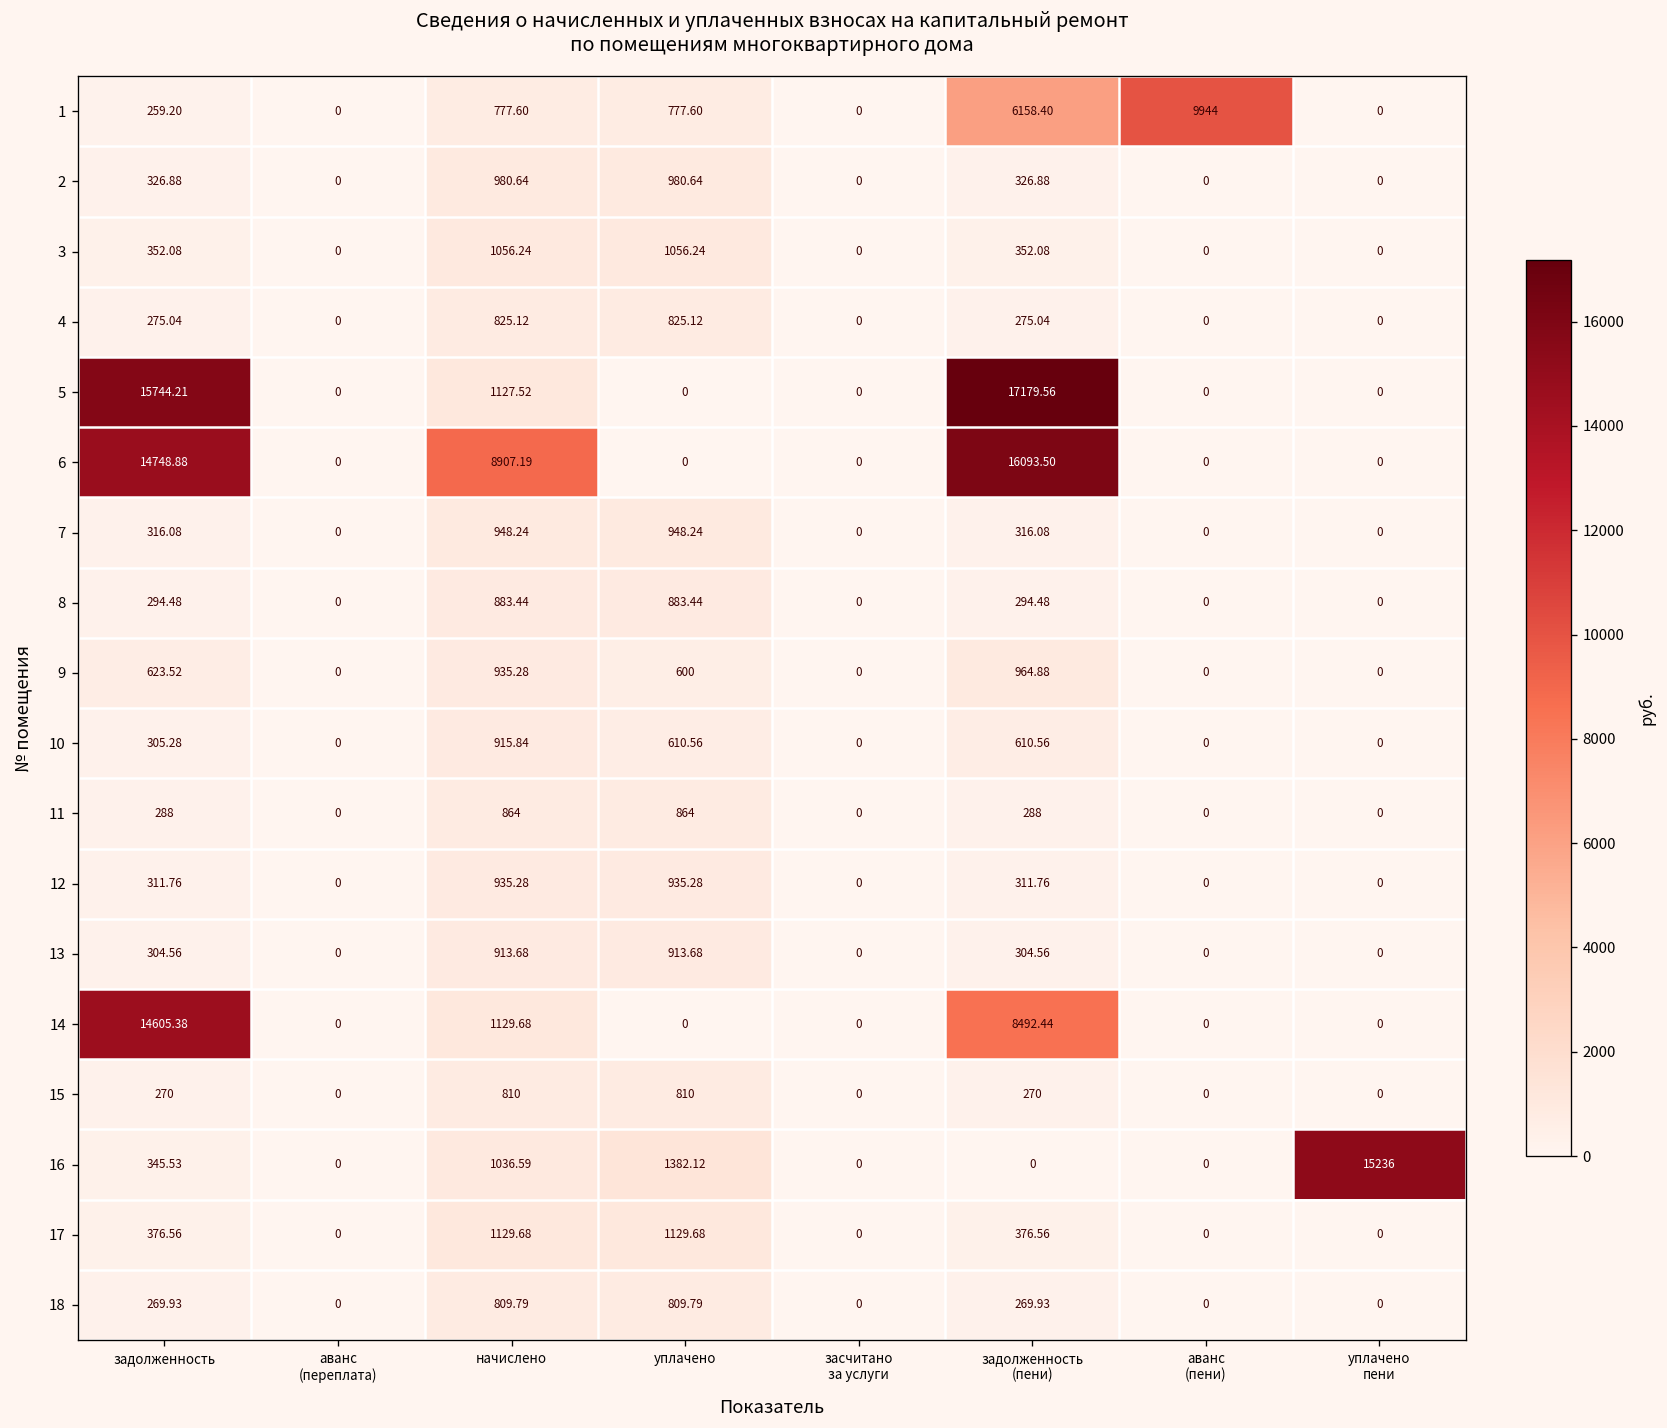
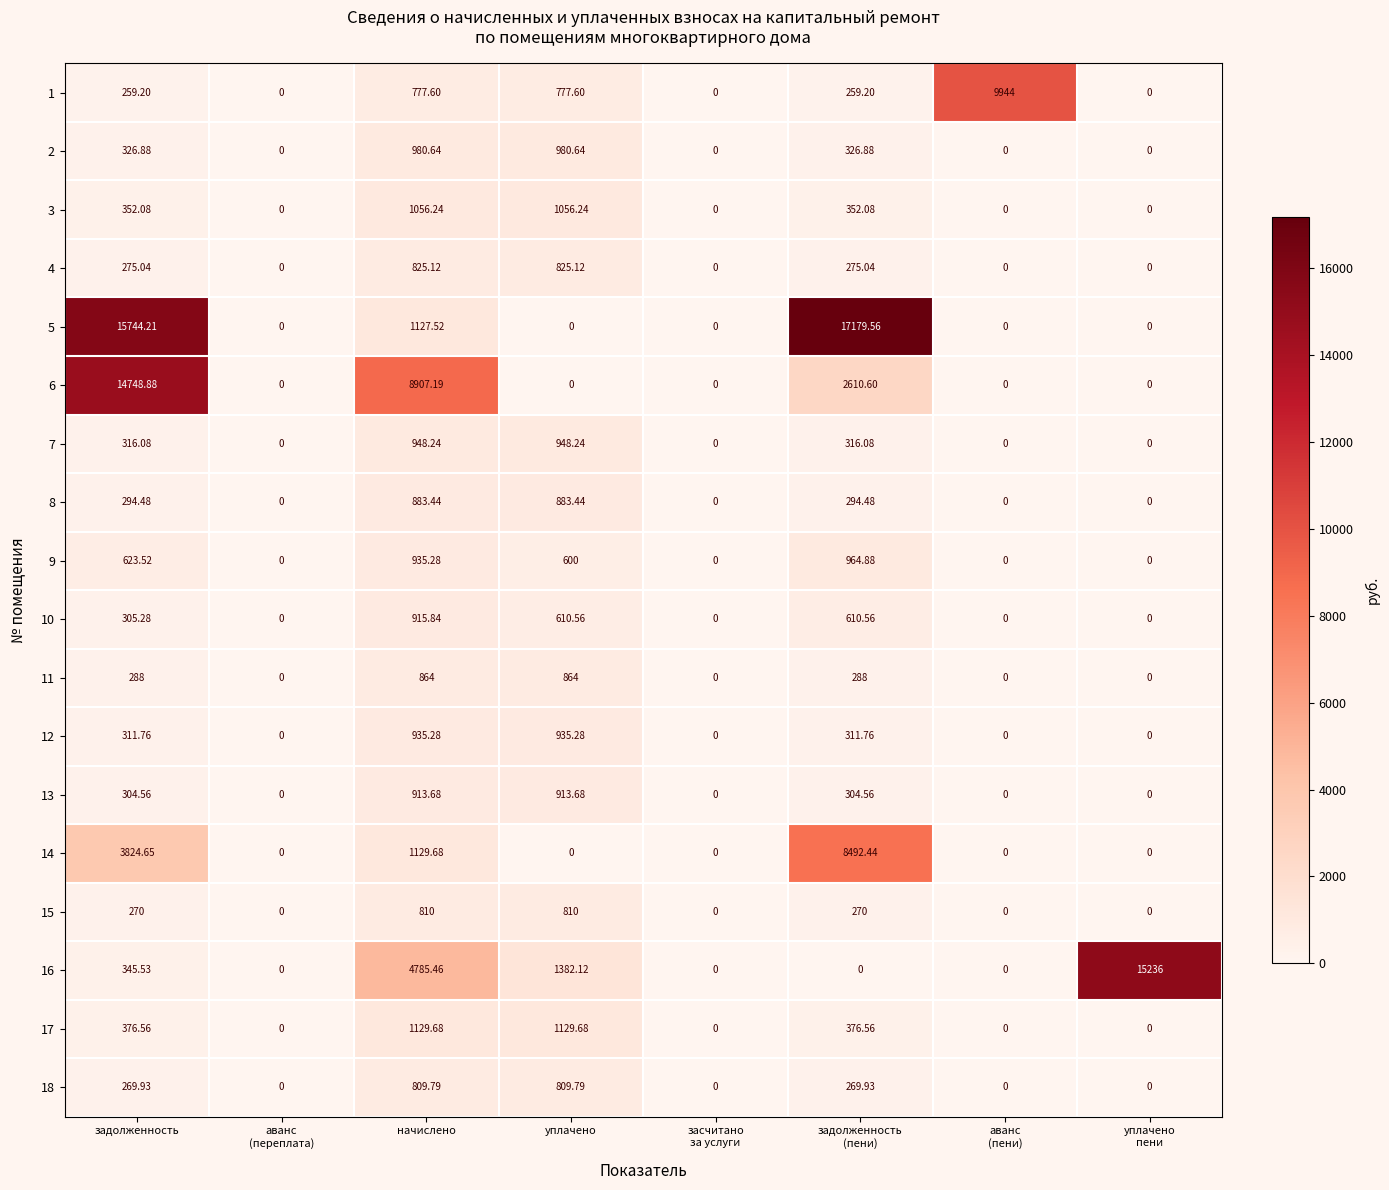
1, задолженность (пени): 6158.40 -> 259.20
6, задолженность (пени): 16093.50 -> 2610.60
14, задолженность: 14605.38 -> 3824.65
16, начислено: 1036.59 -> 4785.46
